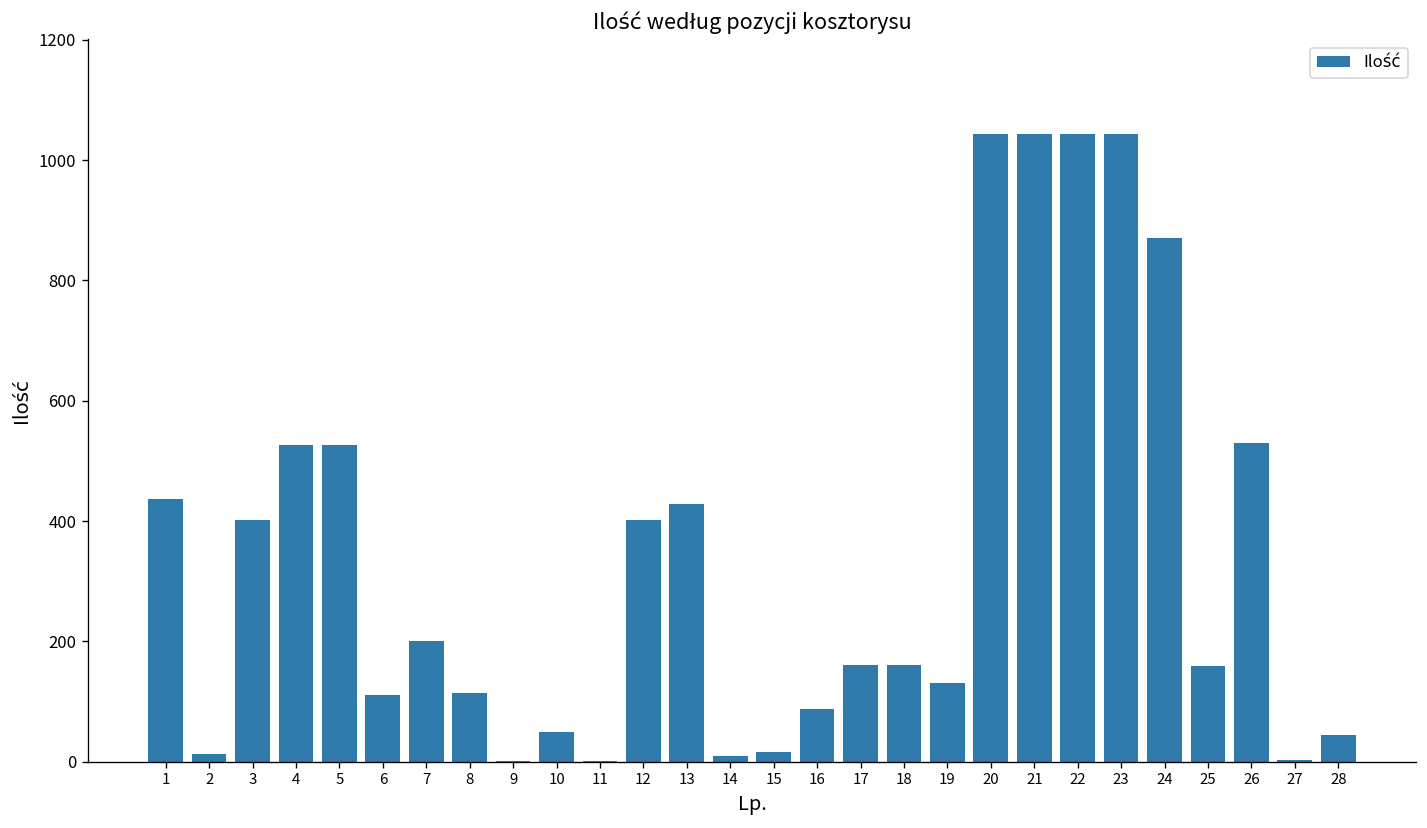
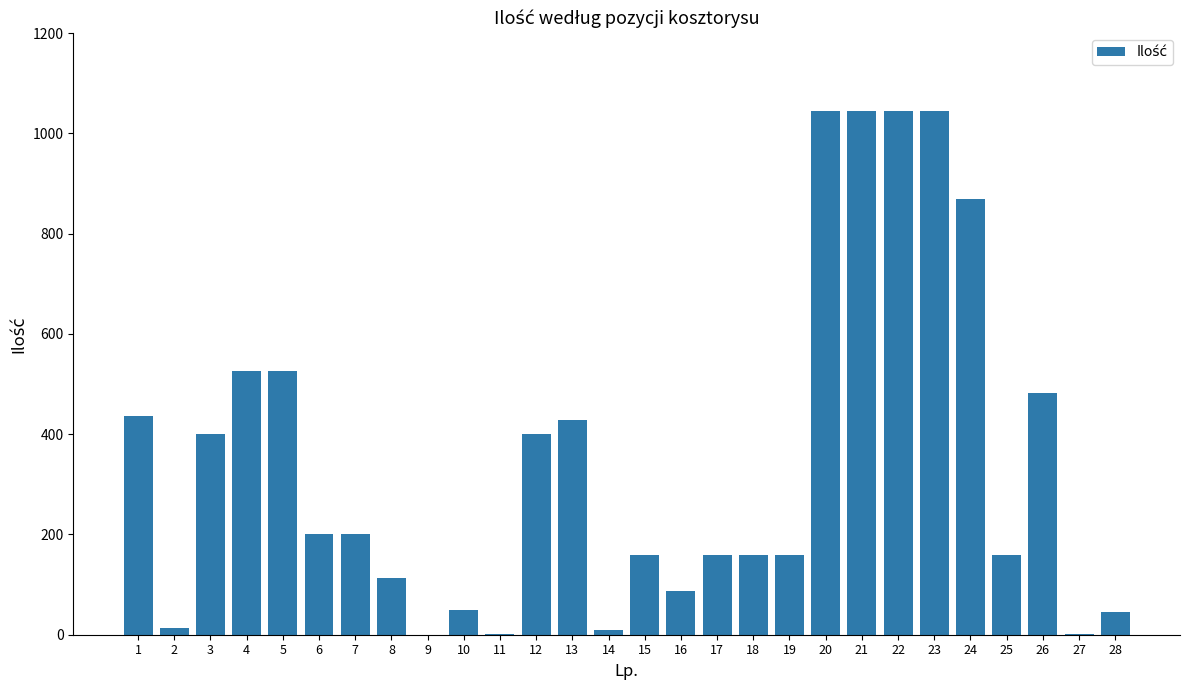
6: 110 -> 200
15: 20 -> 160
19: 130 -> 160
26: 530 -> 480
